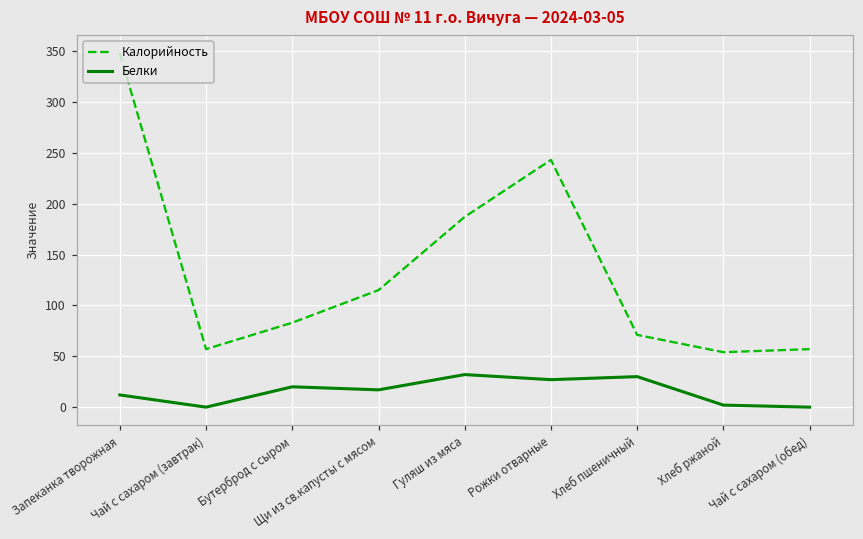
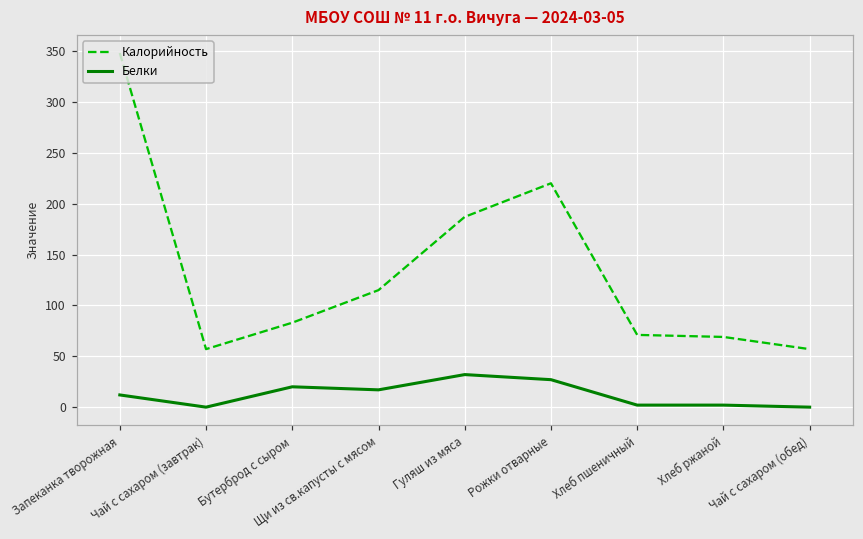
Калорийность, Рожки отварные: 240 -> 220
Белки, Хлеб пшеничный: 30 -> 0
Калорийность, Хлеб ржаной: 50 -> 70
